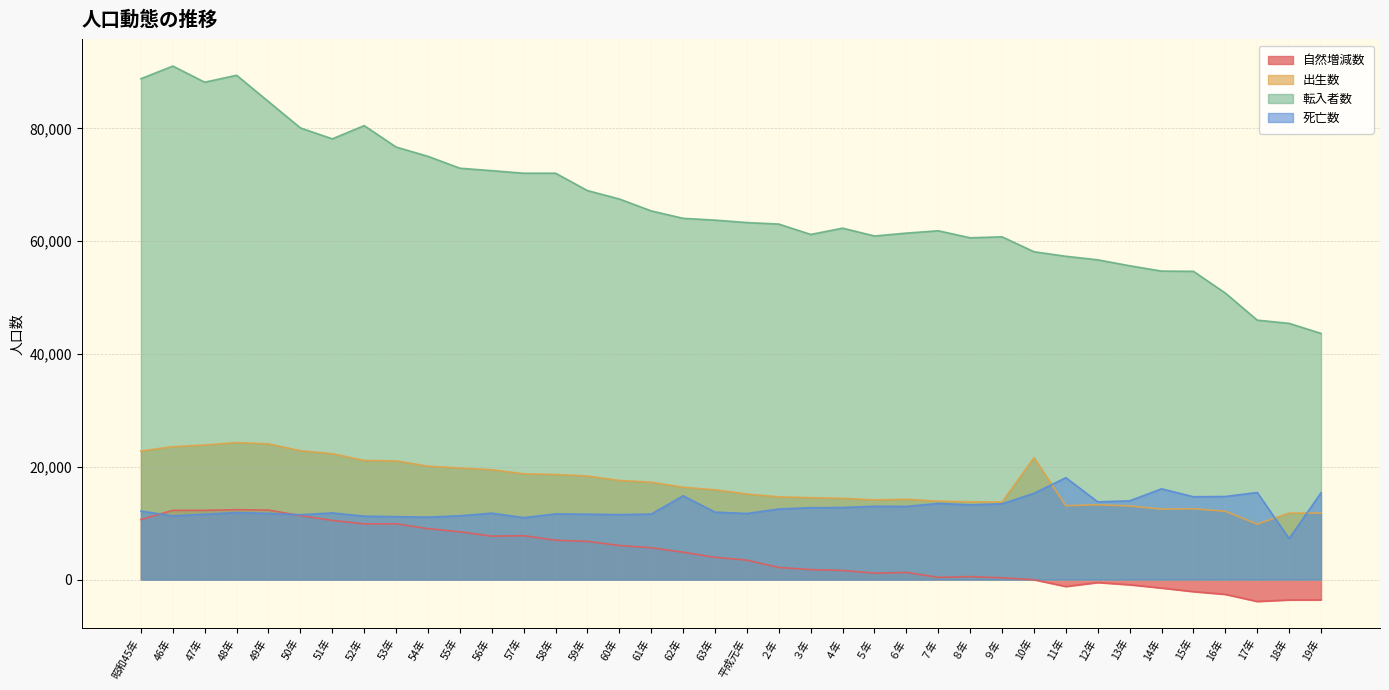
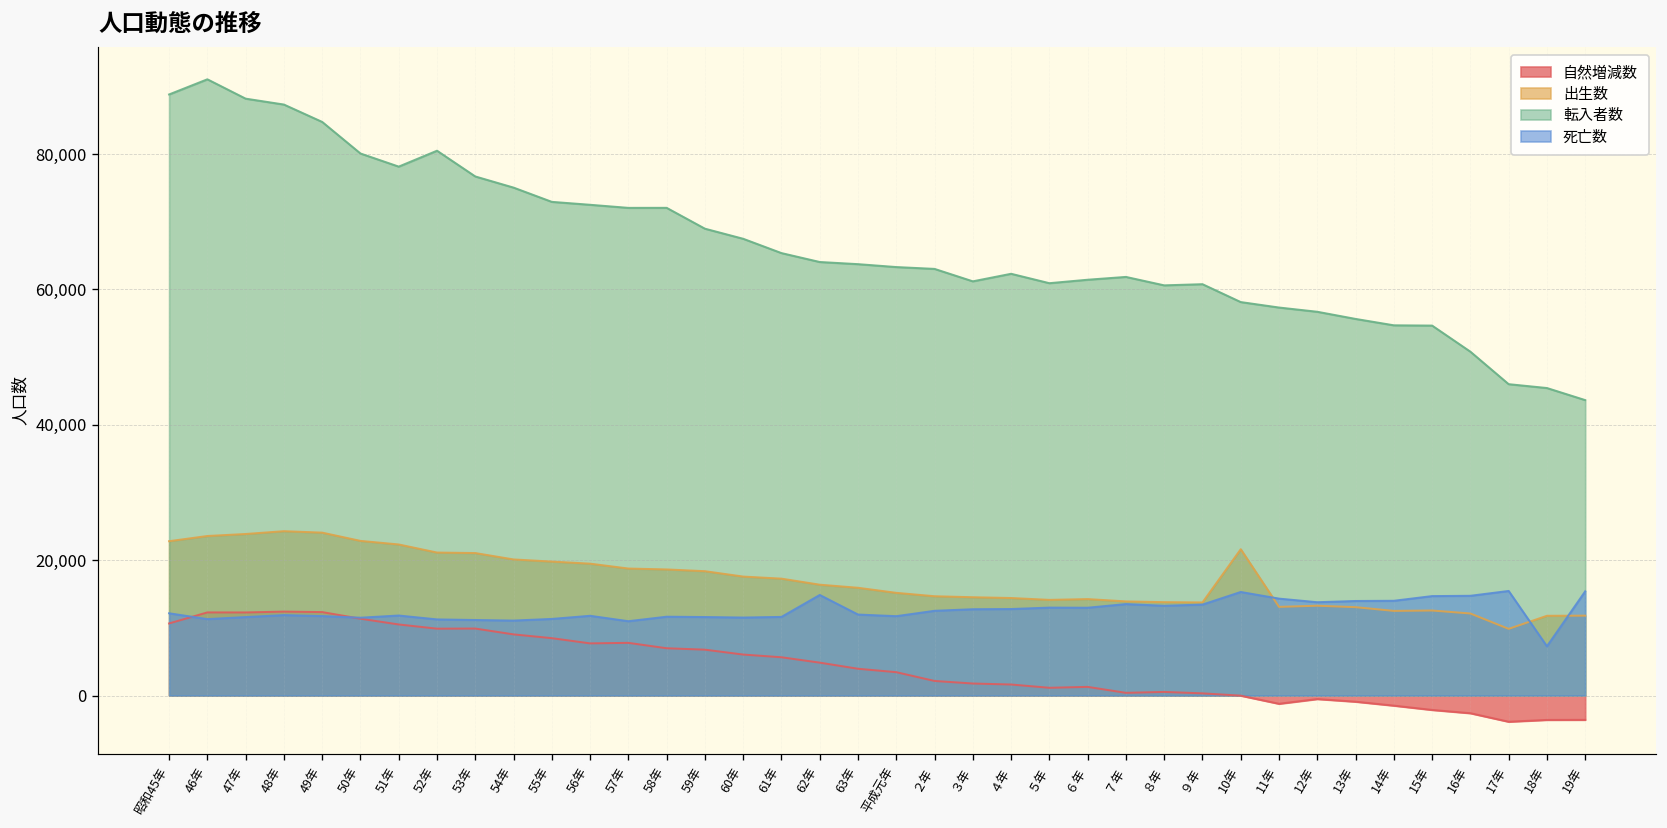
転入者数, 48年: 89,000 -> 87,000
死亡数, 11年: 18,000 -> 14,000
死亡数, 14年: 16,000 -> 14,000
